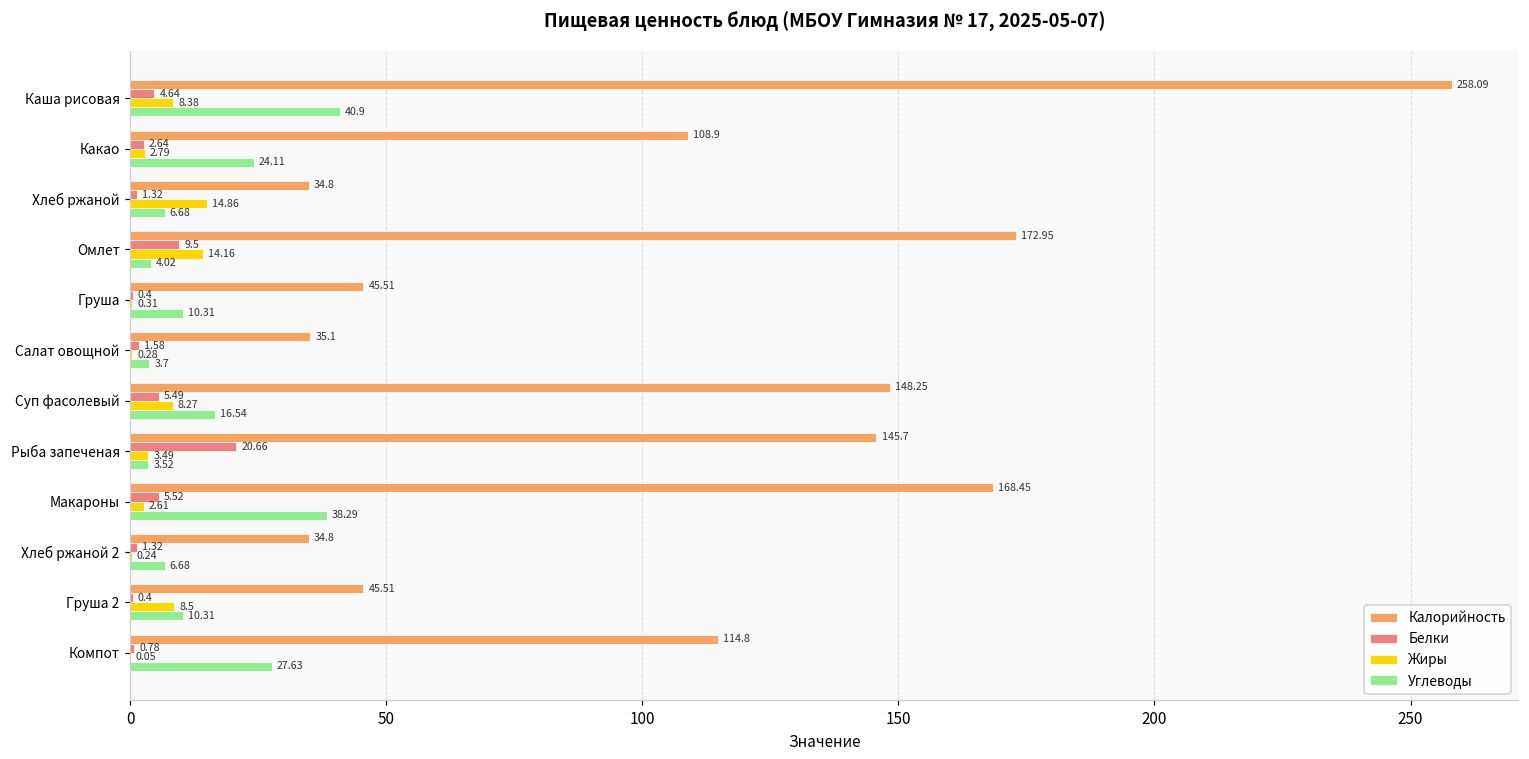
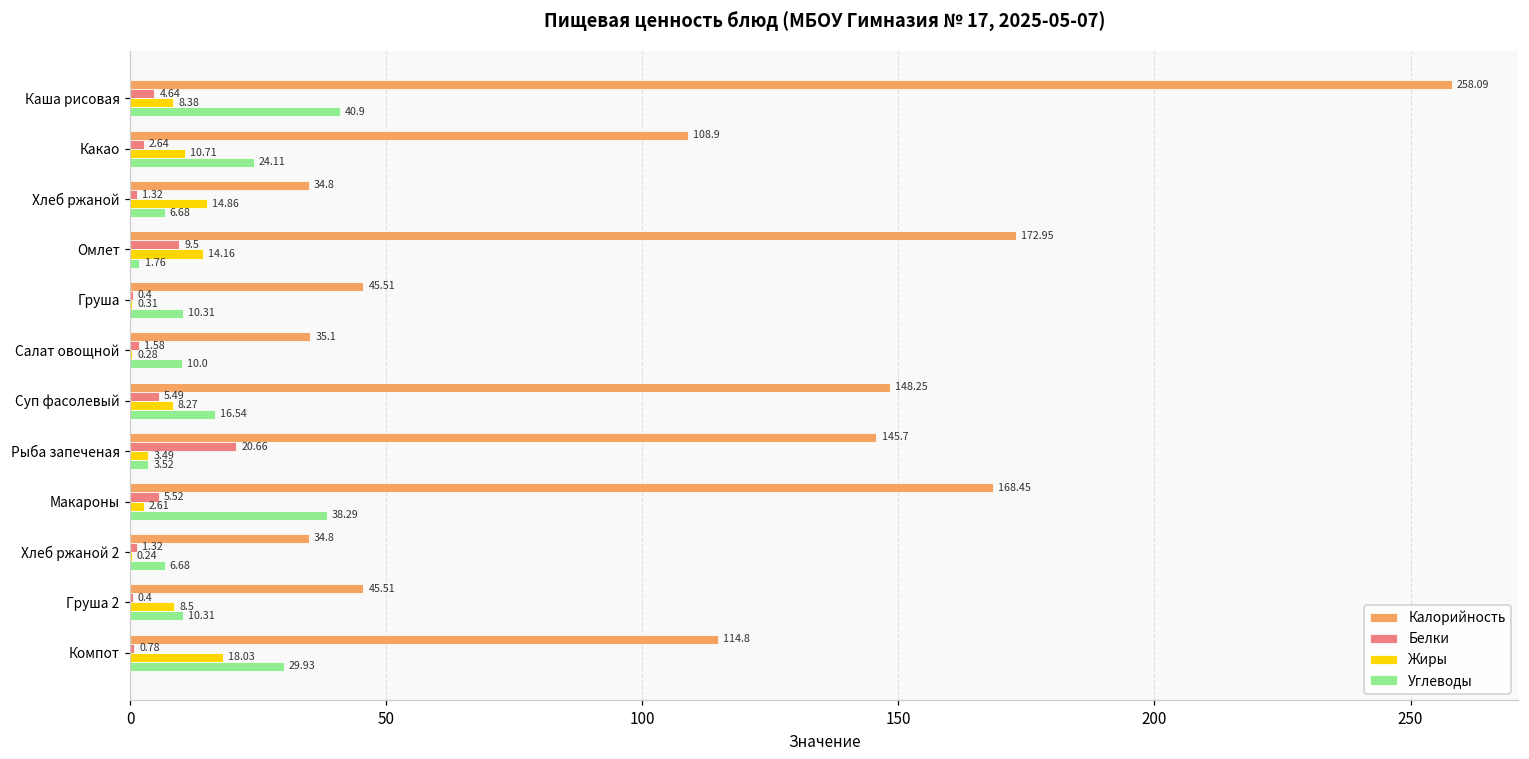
Жиры, Какао: 2.79 -> 10.71
Углеводы, Омлет: 4.02 -> 1.76
Углеводы, Салат овощной: 3.7 -> 10.0
Жиры, Компот: 0.05 -> 18.03
Углеводы, Компот: 27.63 -> 29.93
